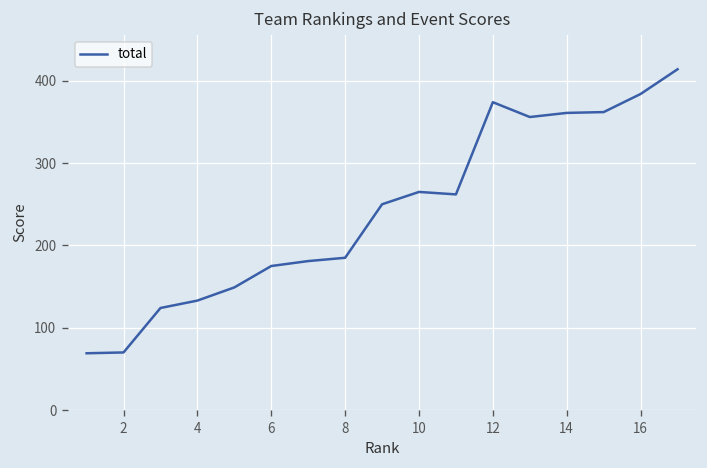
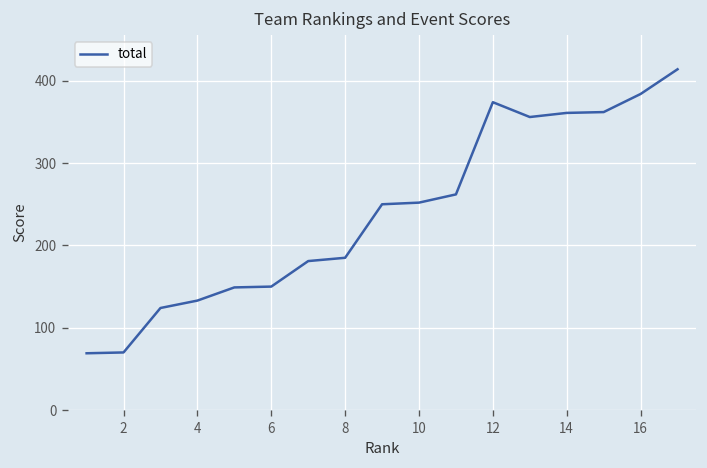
6: 180 -> 150
10: 270 -> 250
